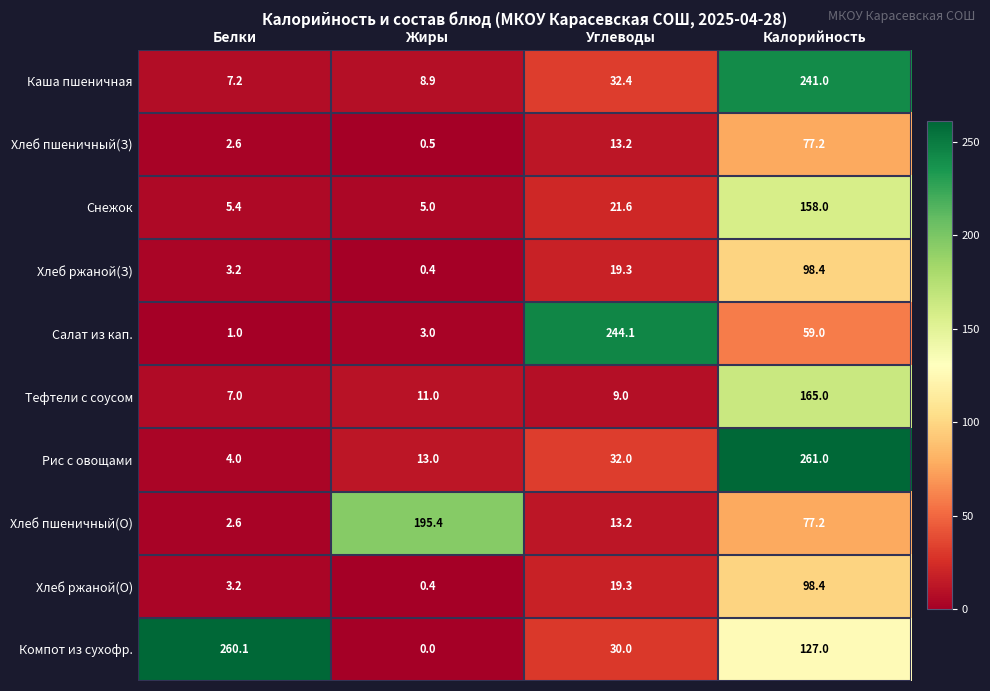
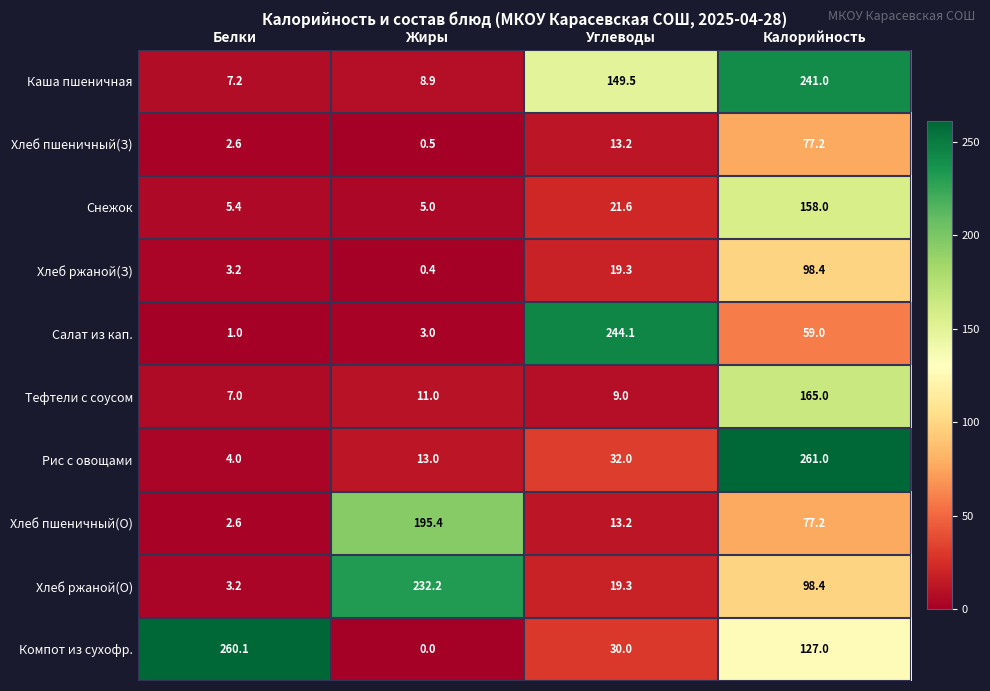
Каша пшеничная, Углеводы: 32.4 -> 149.5
Хлеб ржаной(О), Жиры: 0.4 -> 232.2
